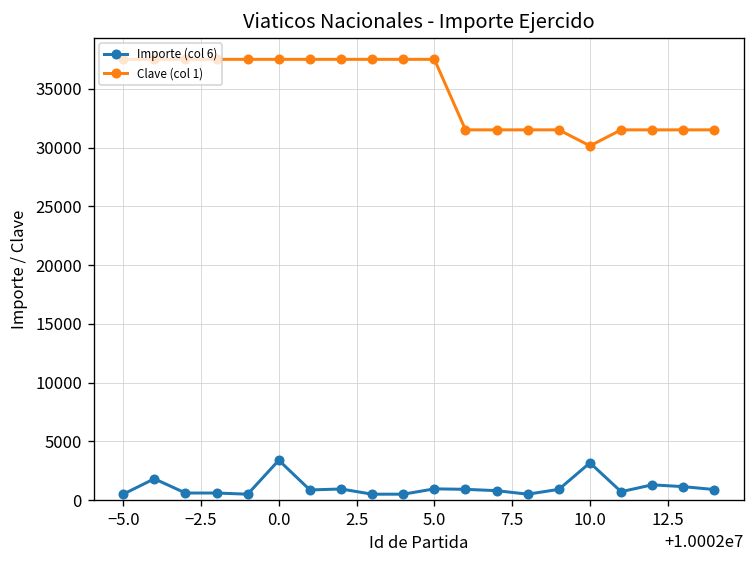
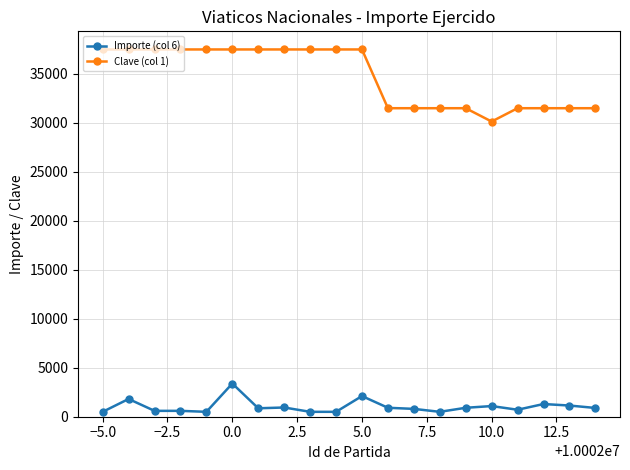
Importe (col 6), 5.0: 1000 -> 2000
Importe (col 6), 10.0: 3000 -> 1000
